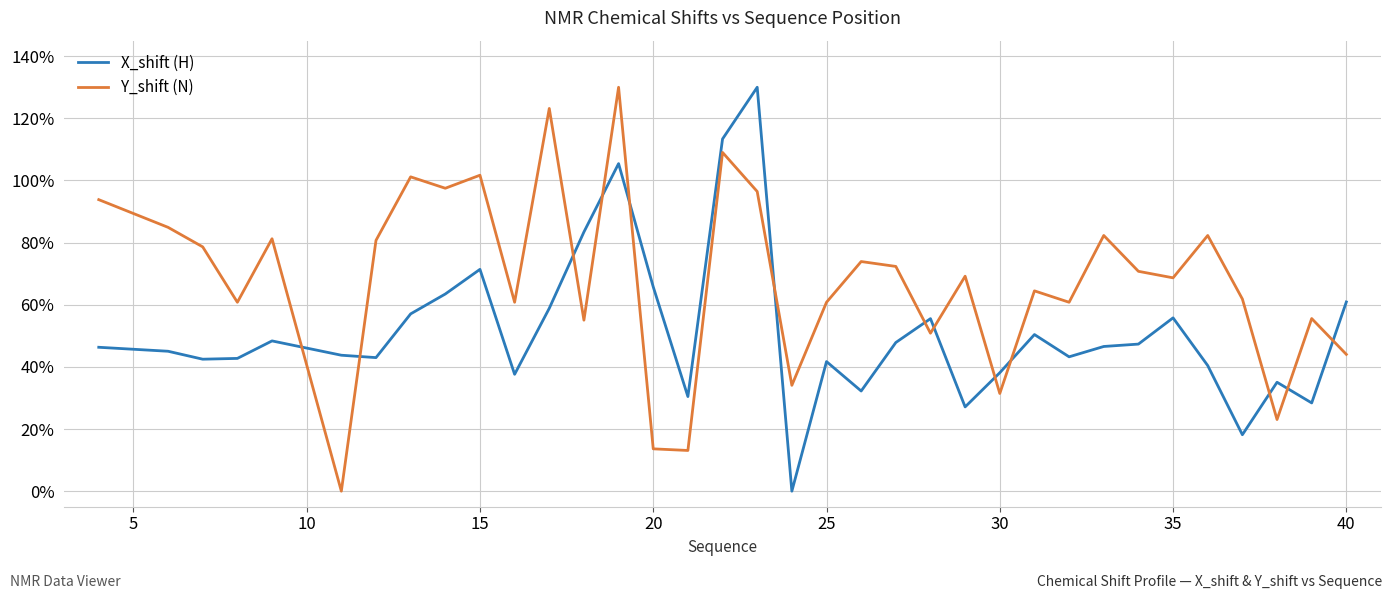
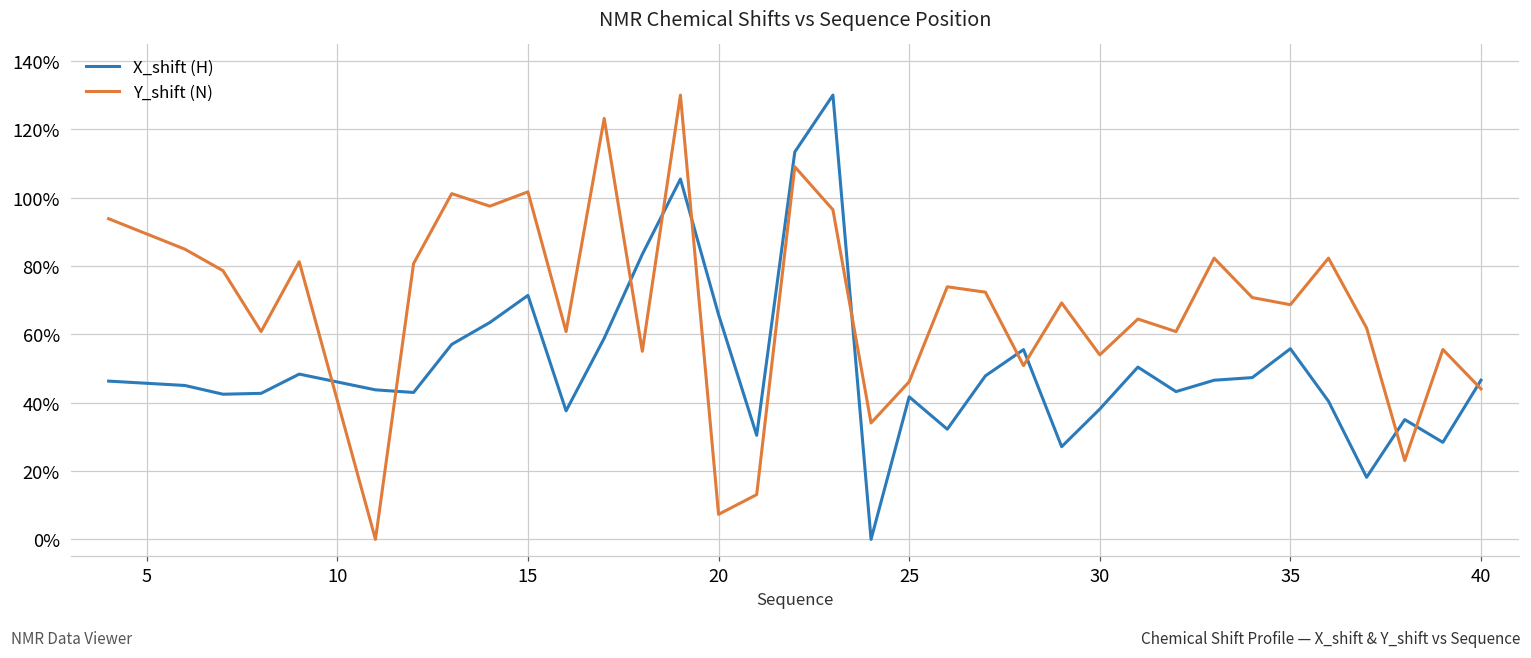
Y_shift (N), 20: 14% -> 7%
Y_shift (N), 25: 61% -> 46%
Y_shift (N), 30: 31% -> 54%
X_shift (H), 40: 61% -> 47%
